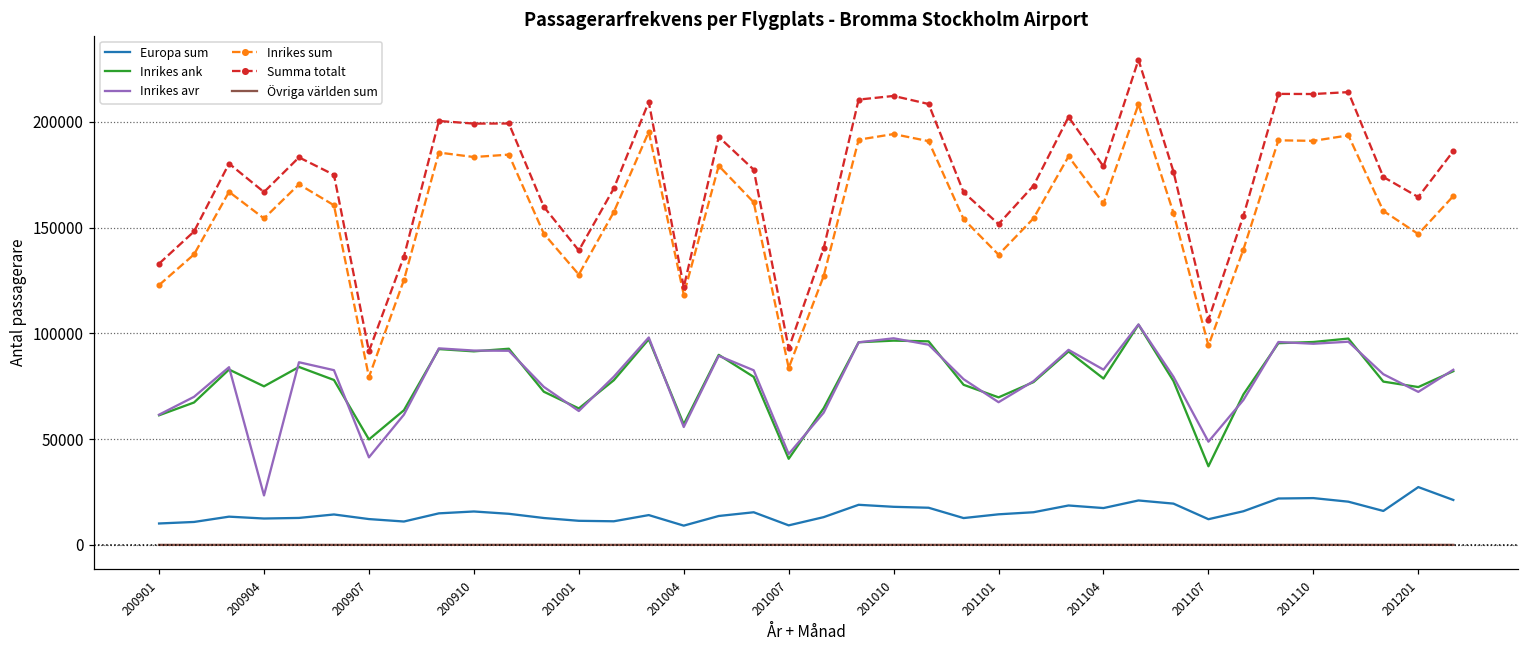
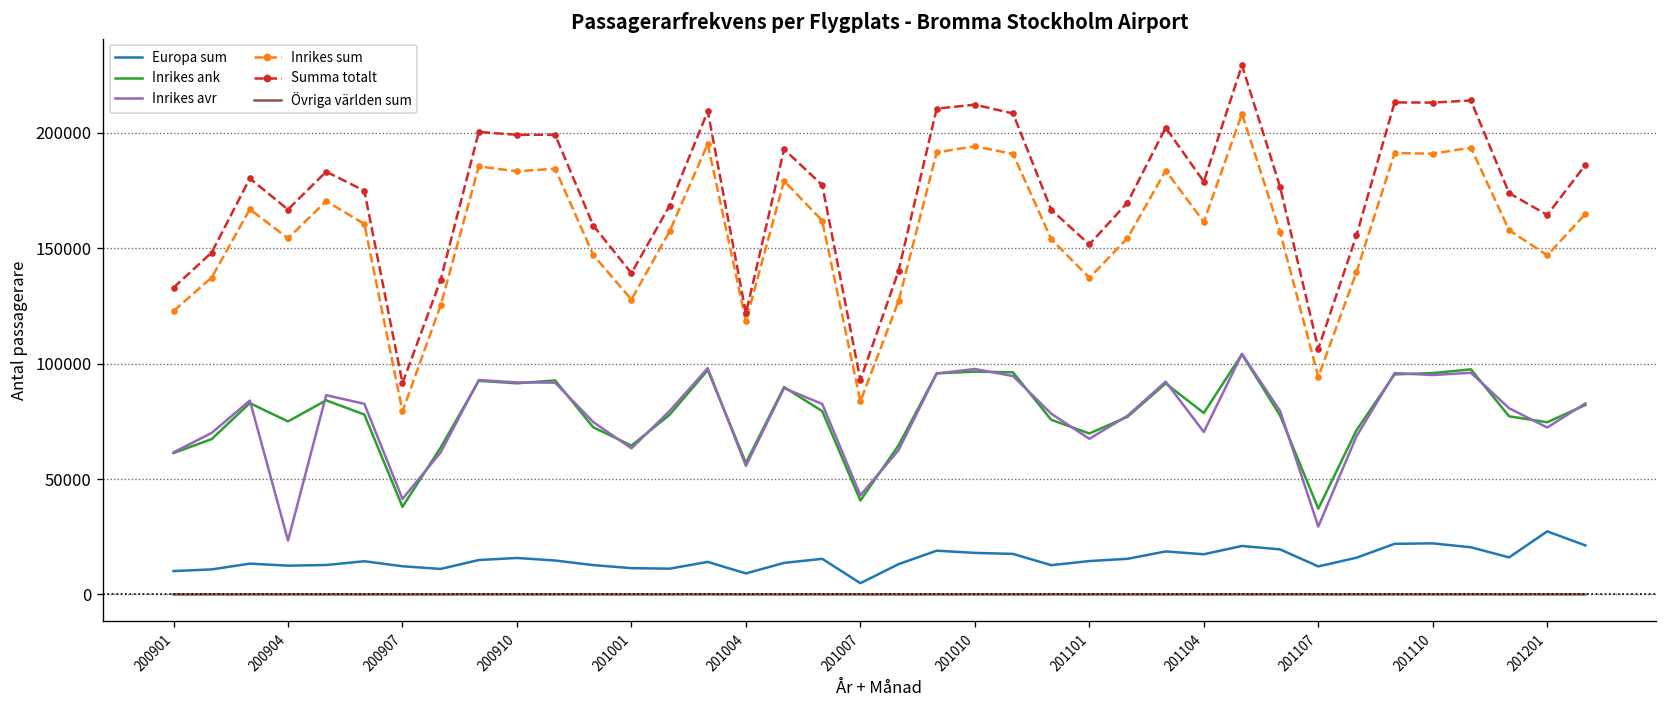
Inrikes ank, 200907: 50000 -> 38000
Europa sum, 201007: 9000 -> 5000
Inrikes avr, 201104: 83000 -> 70000
Inrikes avr, 201107: 49000 -> 29000
